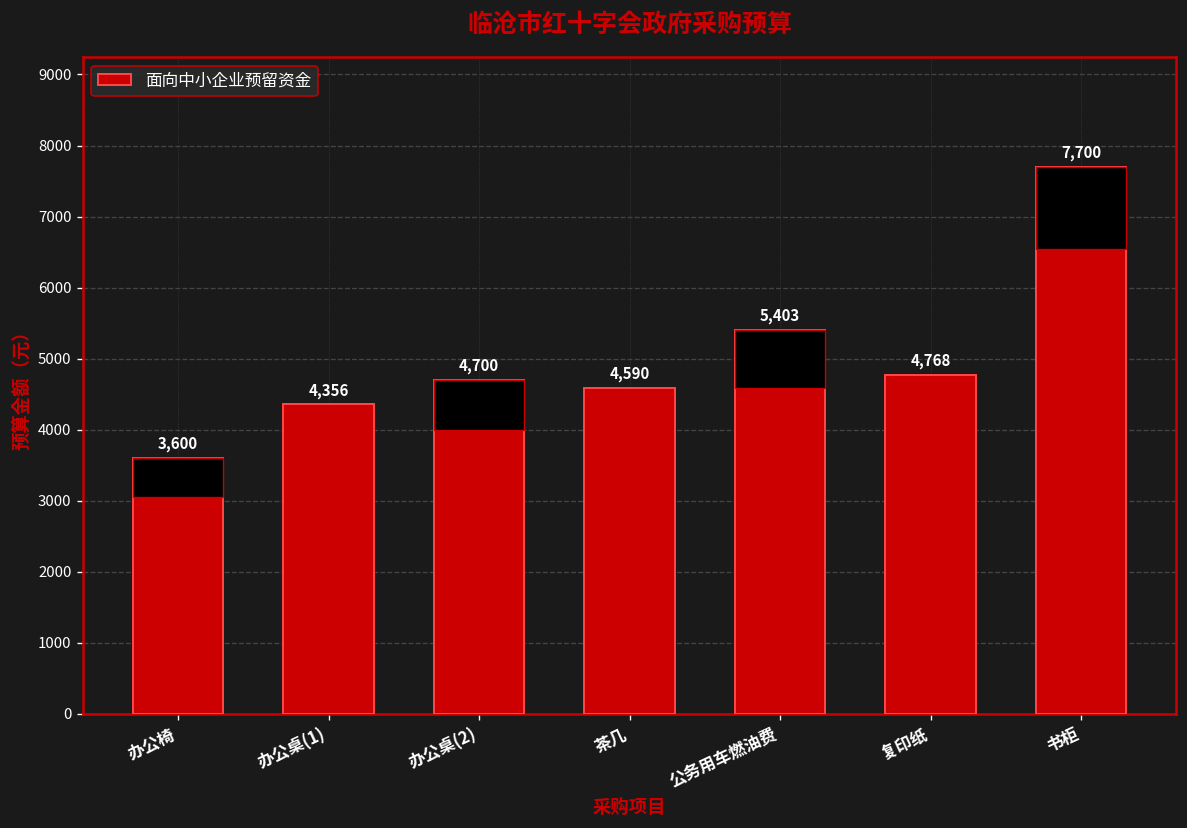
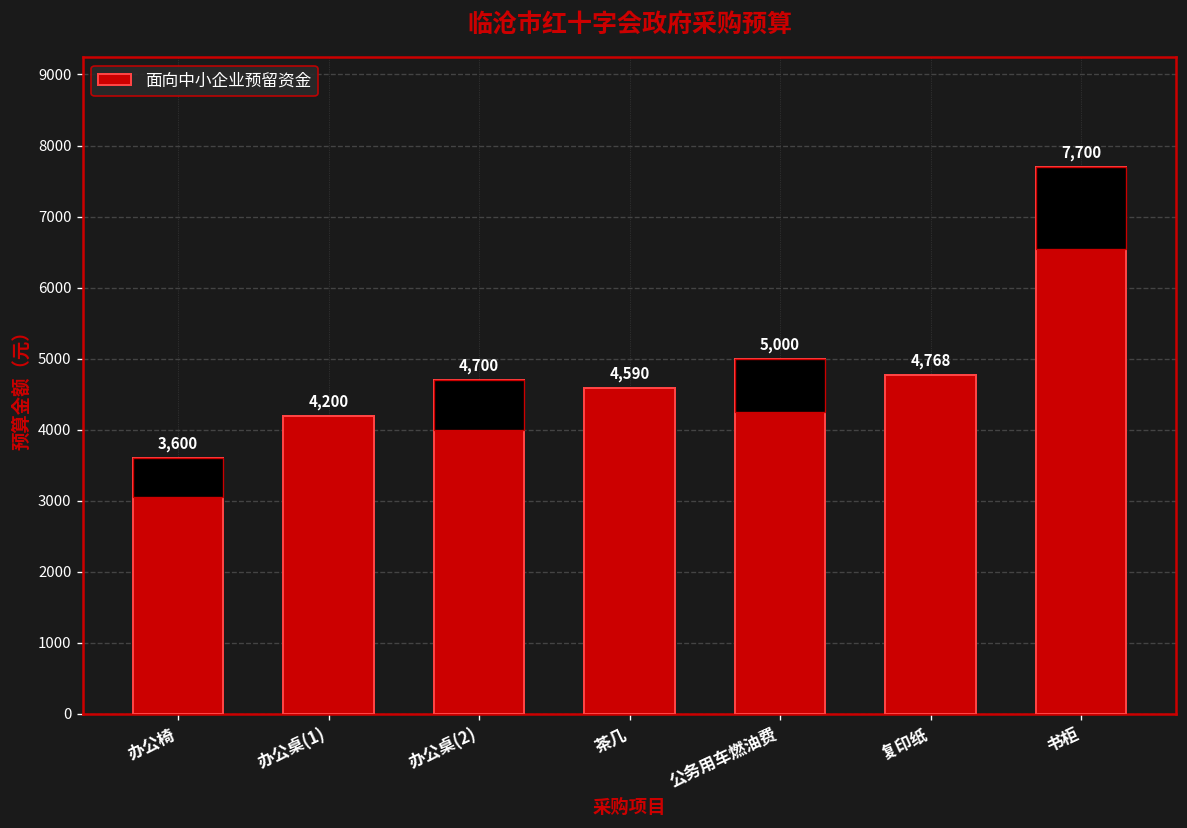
面向中小企业预留资金, 办公桌(1): 4,356 -> 4,200
面向中小企业预留资金, 公务用车燃油费: 5,403 -> 5,000
